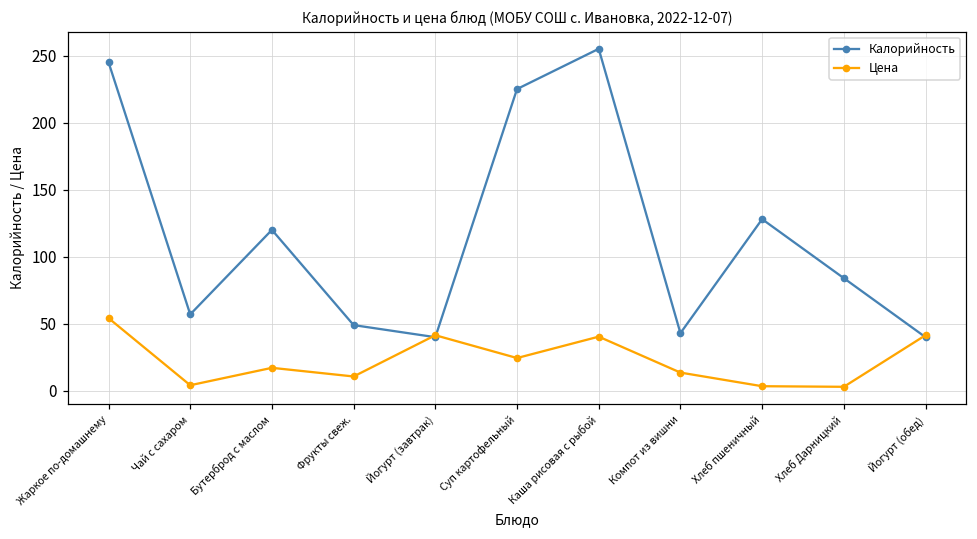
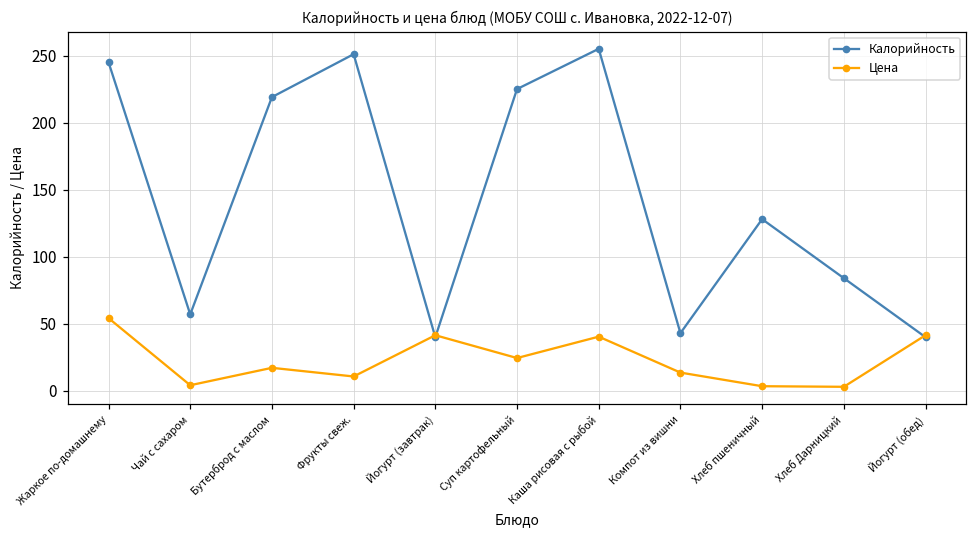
Калорийность, Бутерброд с маслом: 120 -> 219
Калорийность, Фрукты свеж.: 49 -> 251
